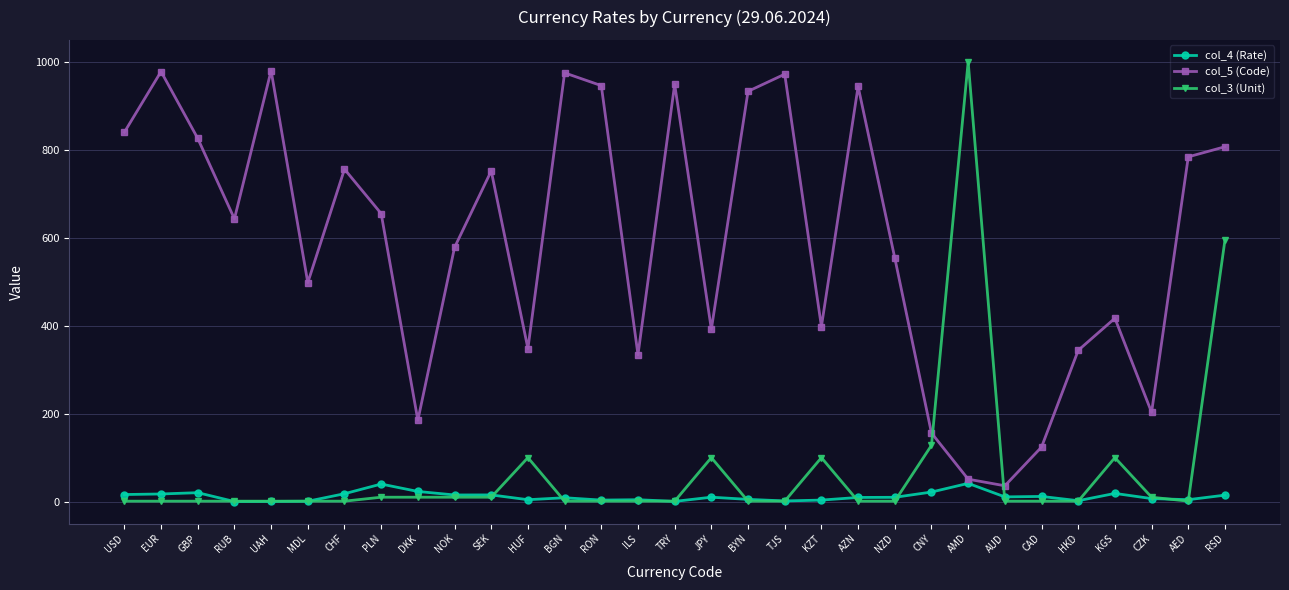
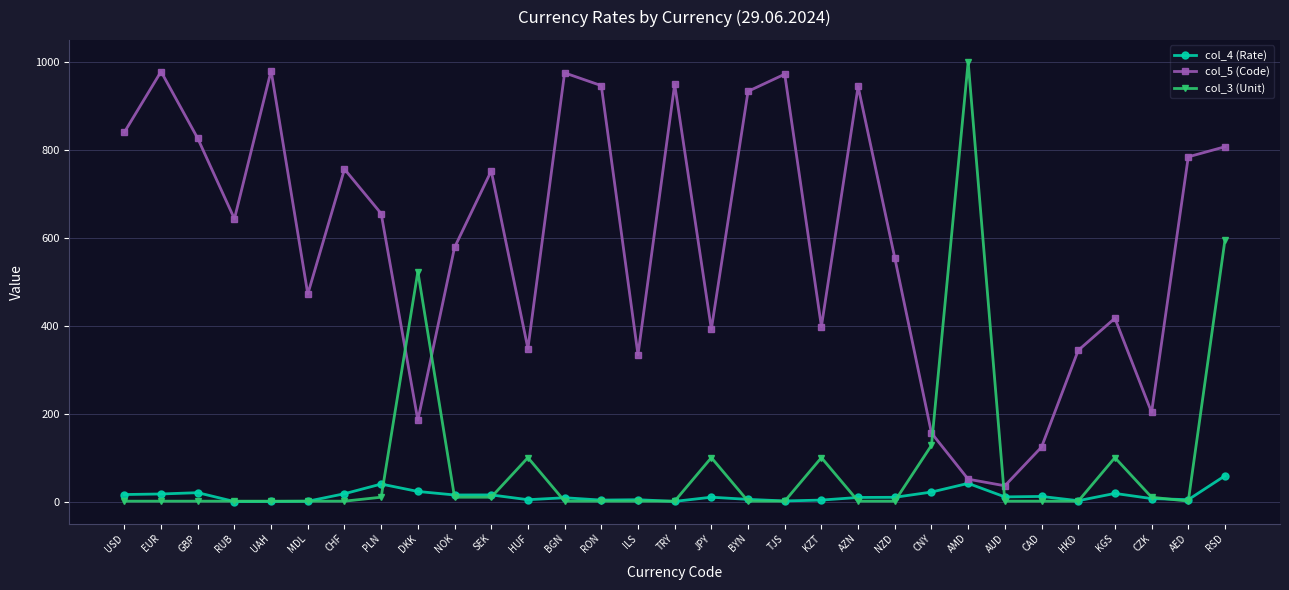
col_5 (Code), MDL: 500 -> 470
col_3 (Unit), DKK: 10 -> 520
col_4 (Rate), RSD: 10 -> 60
